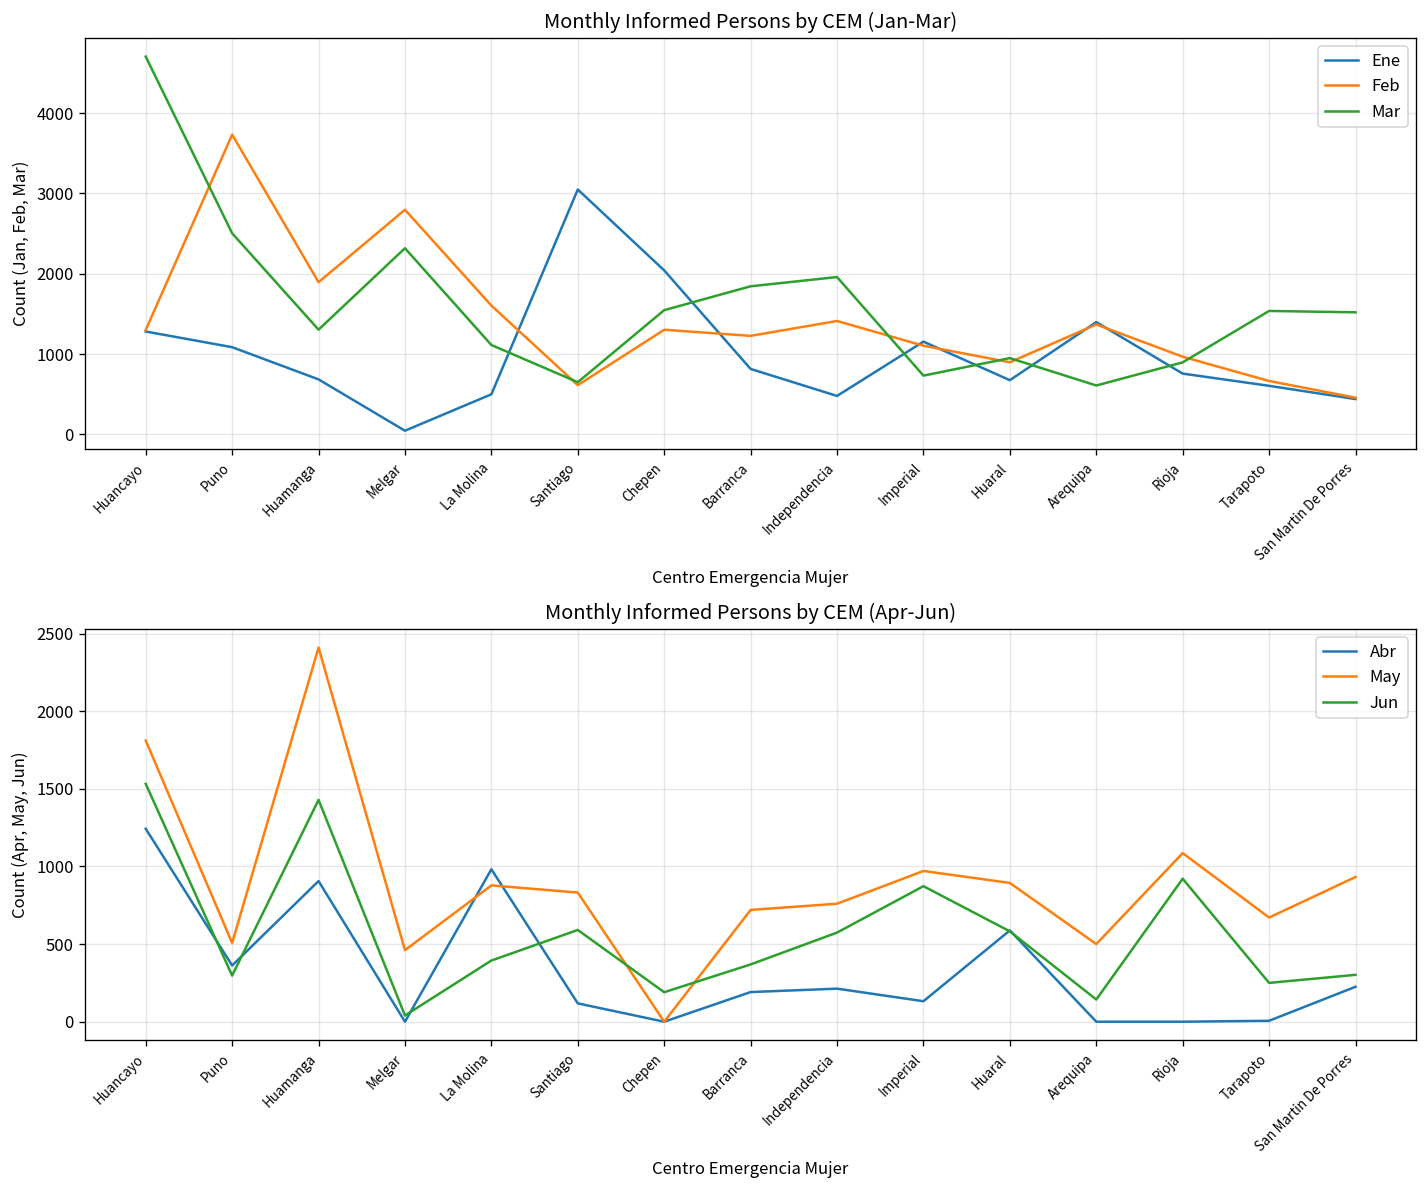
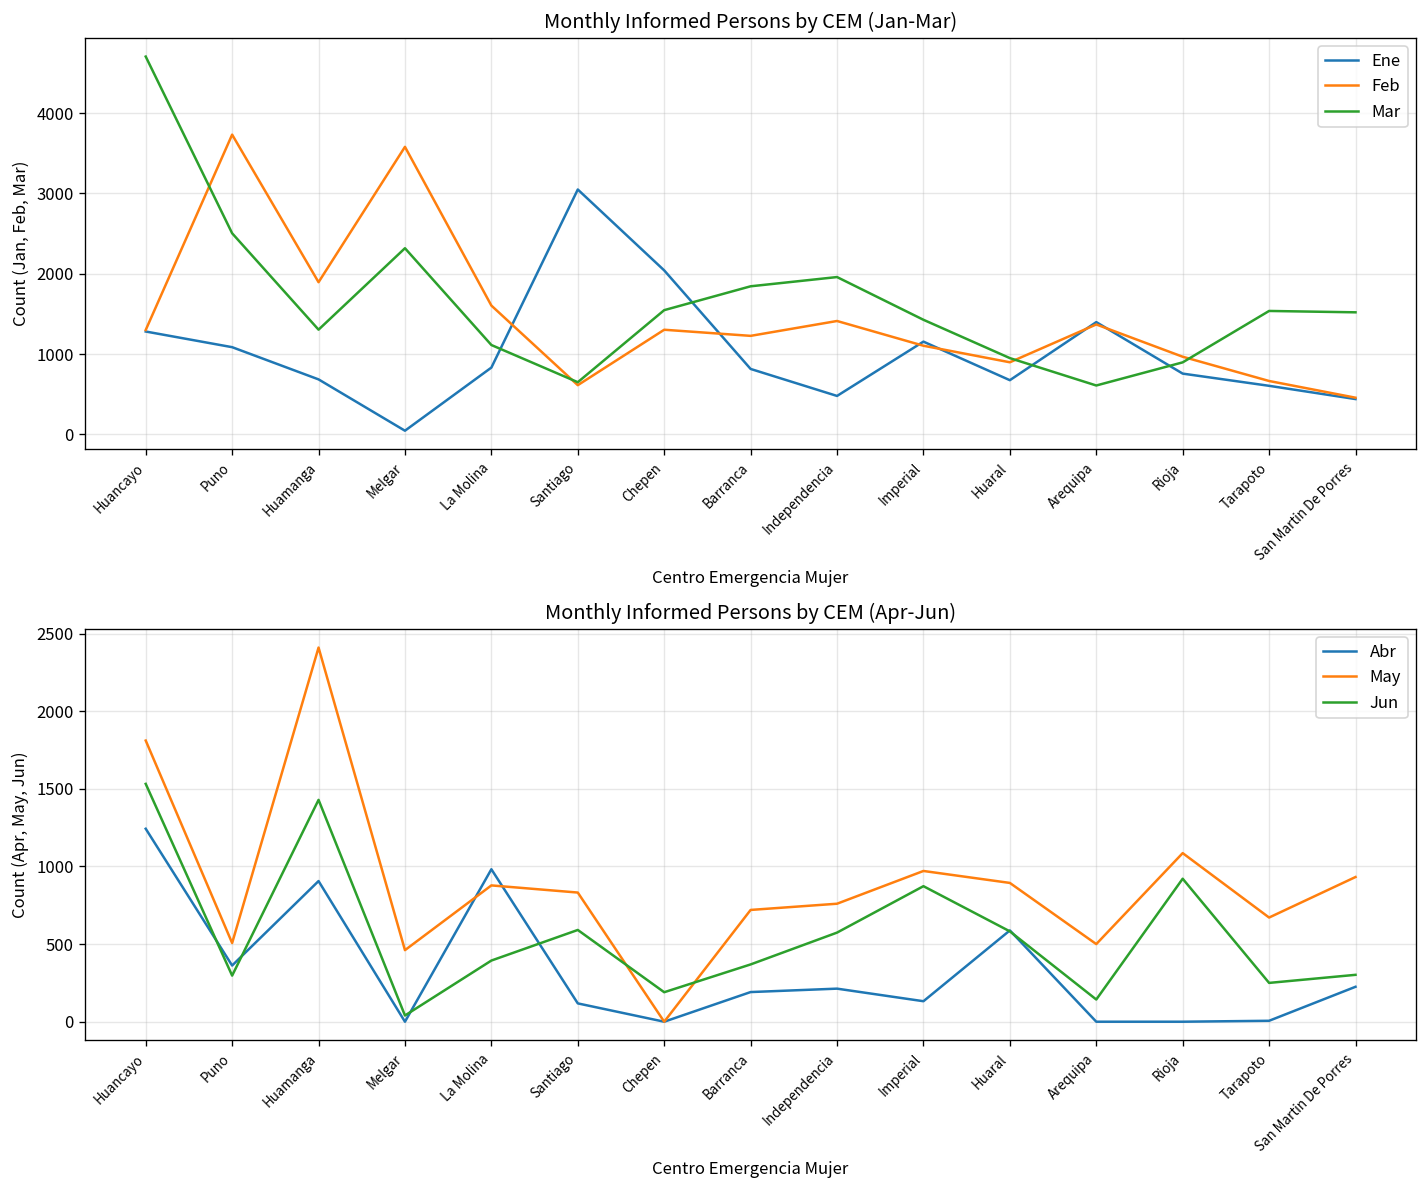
Monthly Informed Persons by CEM (Jan-Mar), Feb, Melgar: 2800 -> 3600
Monthly Informed Persons by CEM (Jan-Mar), Ene, La Molina: 500 -> 800
Monthly Informed Persons by CEM (Jan-Mar), Mar, Imperial: 700 -> 1400
